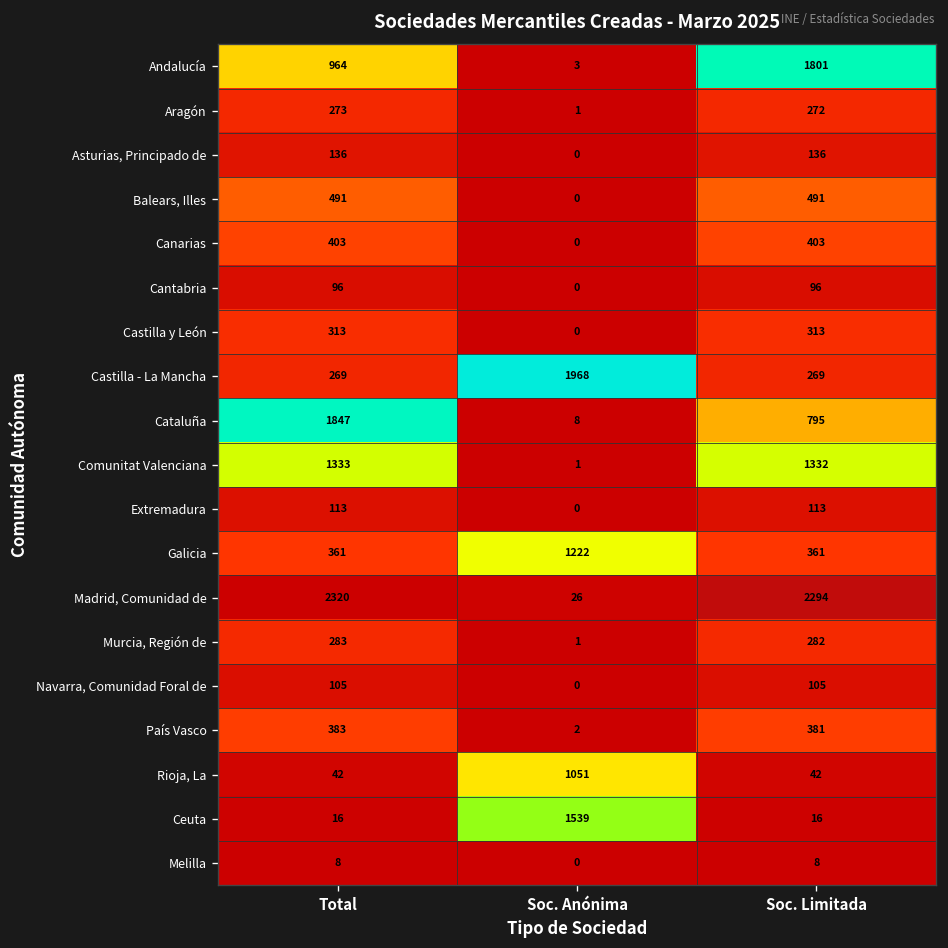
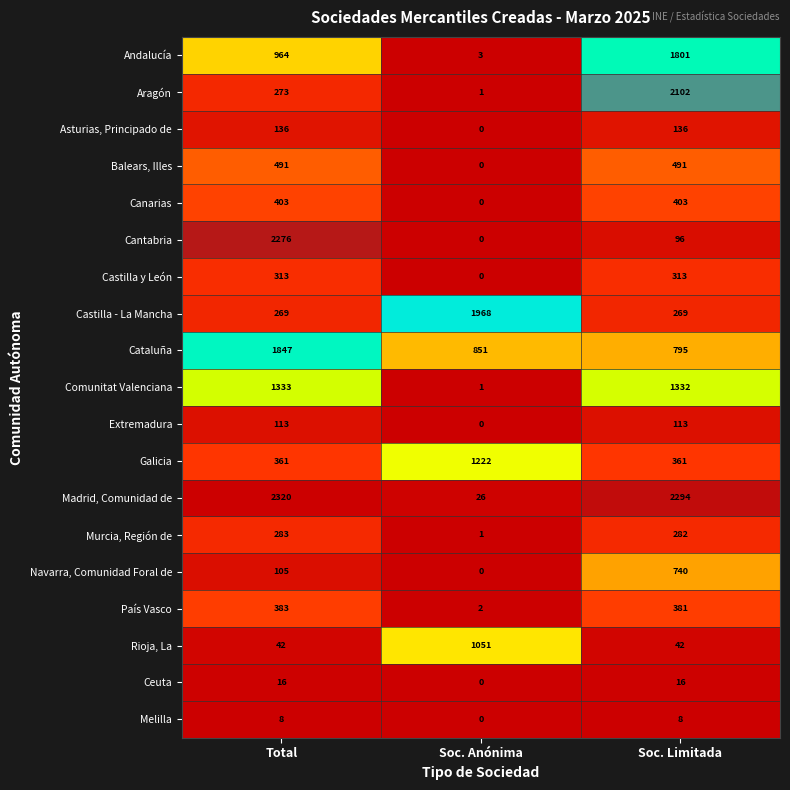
Aragón, Soc. Limitada: 272 -> 2102
Cantabria, Total: 96 -> 2276
Cataluña, Soc. Anónima: 8 -> 851
Navarra, Comunidad Foral de, Soc. Limitada: 105 -> 740
Ceuta, Soc. Anónima: 1539 -> 0
